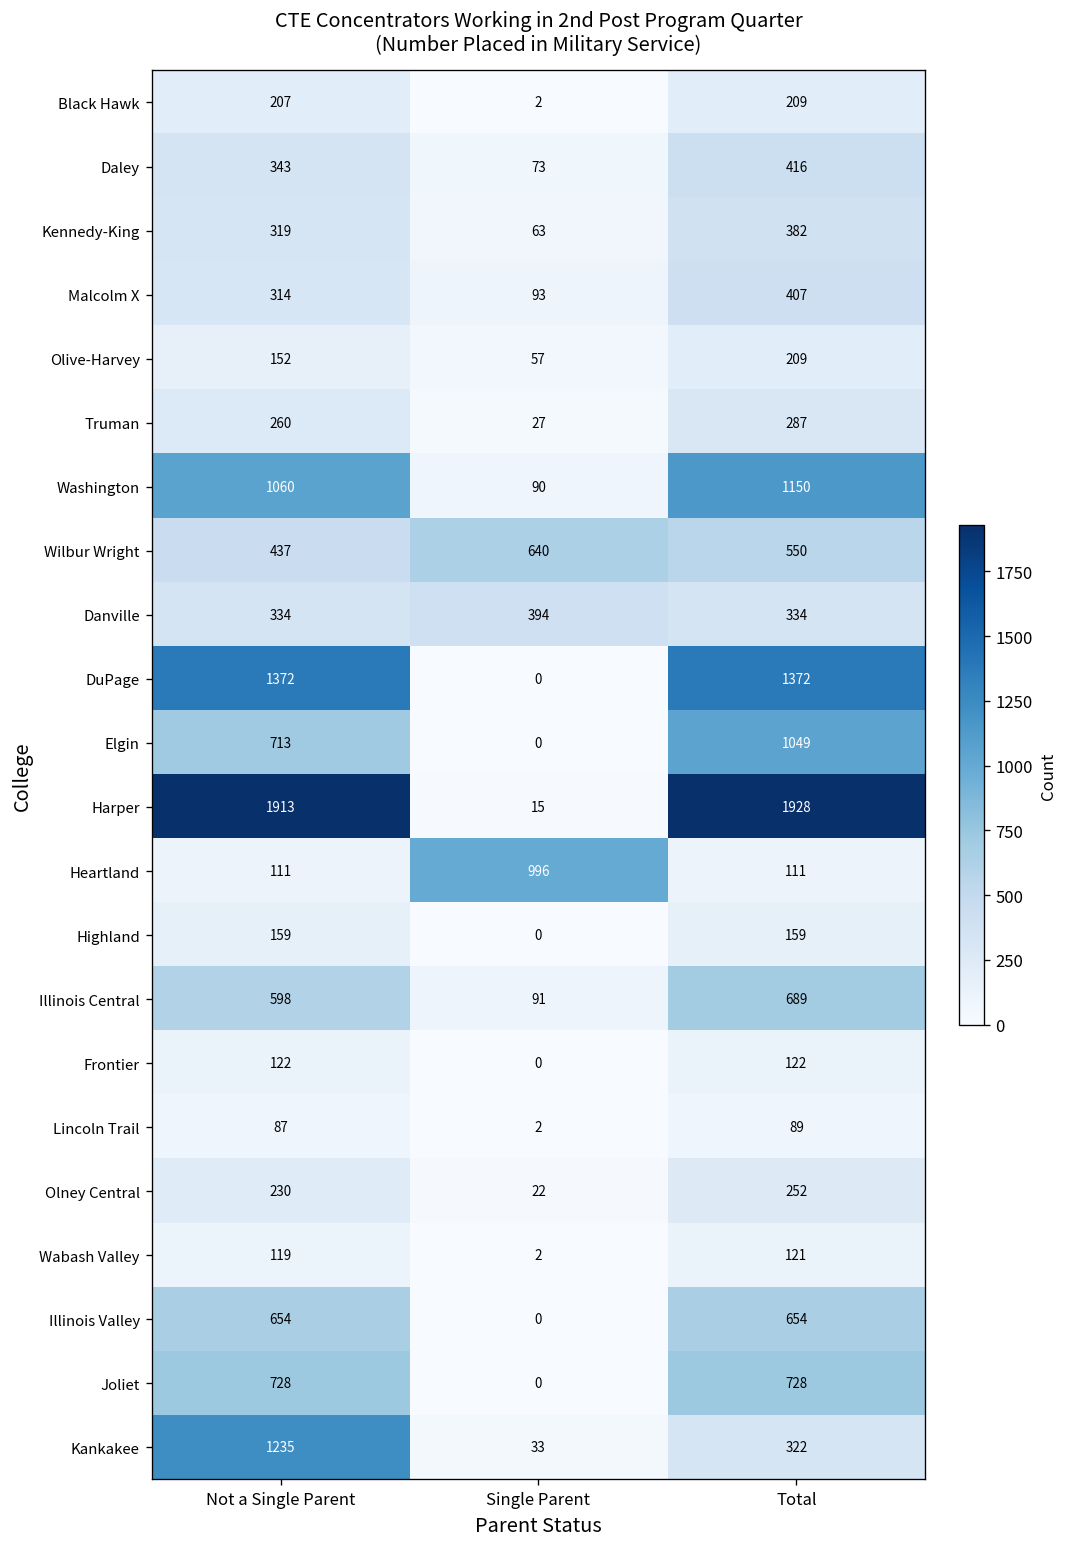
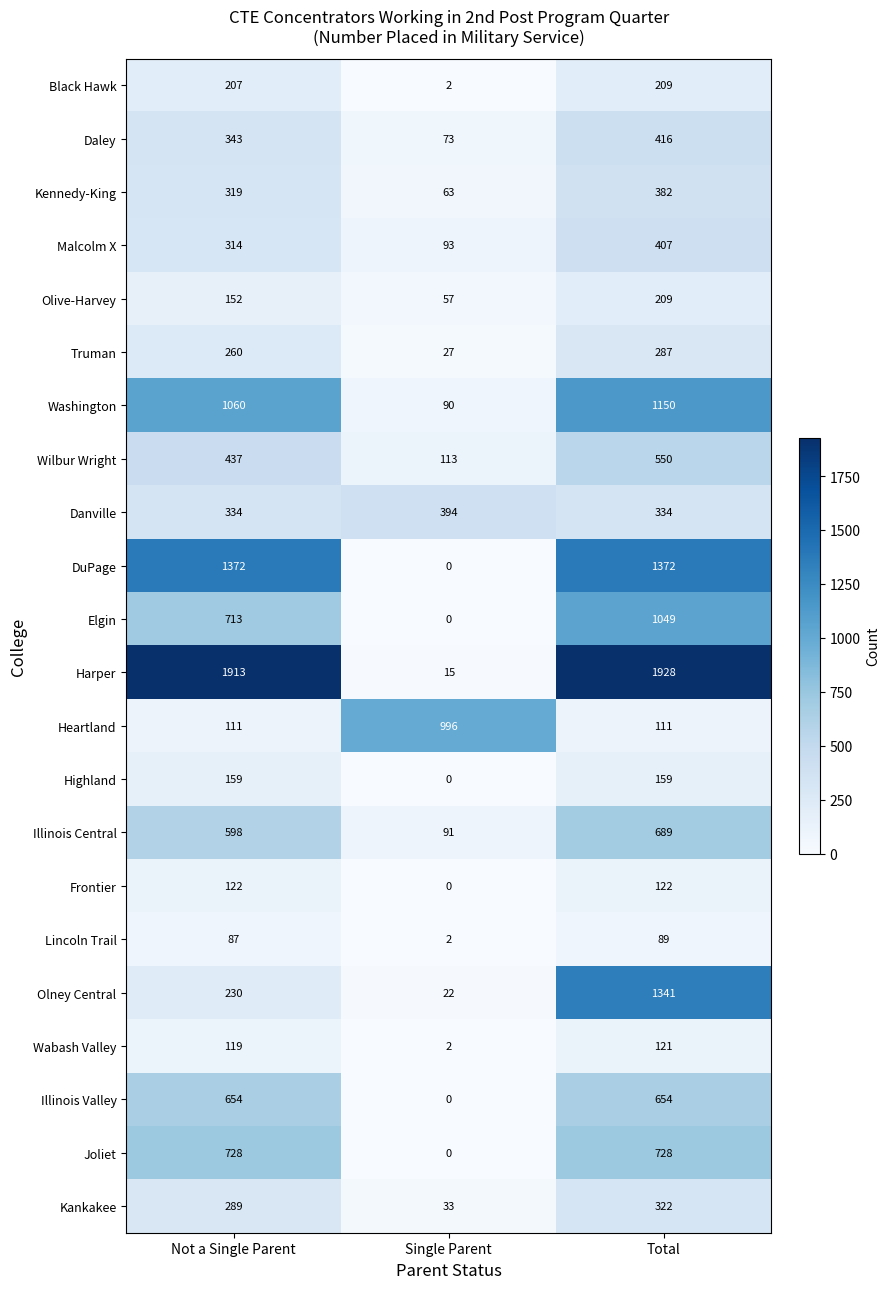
Wilbur Wright, Single Parent: 640 -> 113
Olney Central, Total: 252 -> 1341
Kankakee, Not a Single Parent: 1235 -> 289
